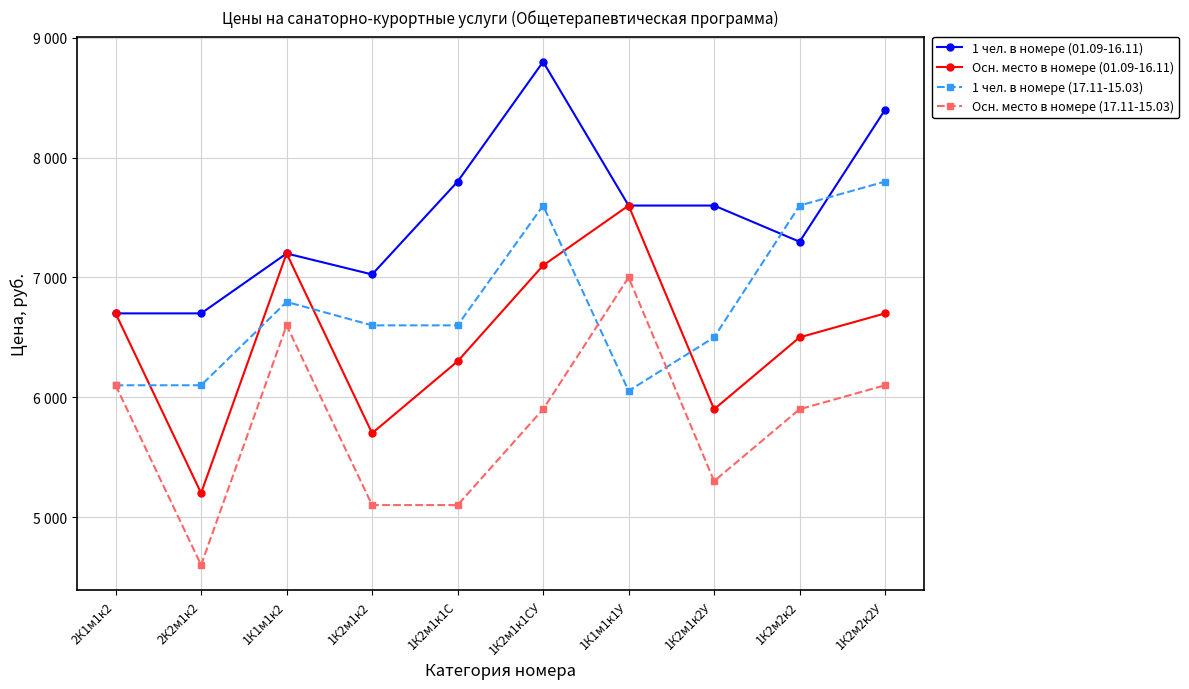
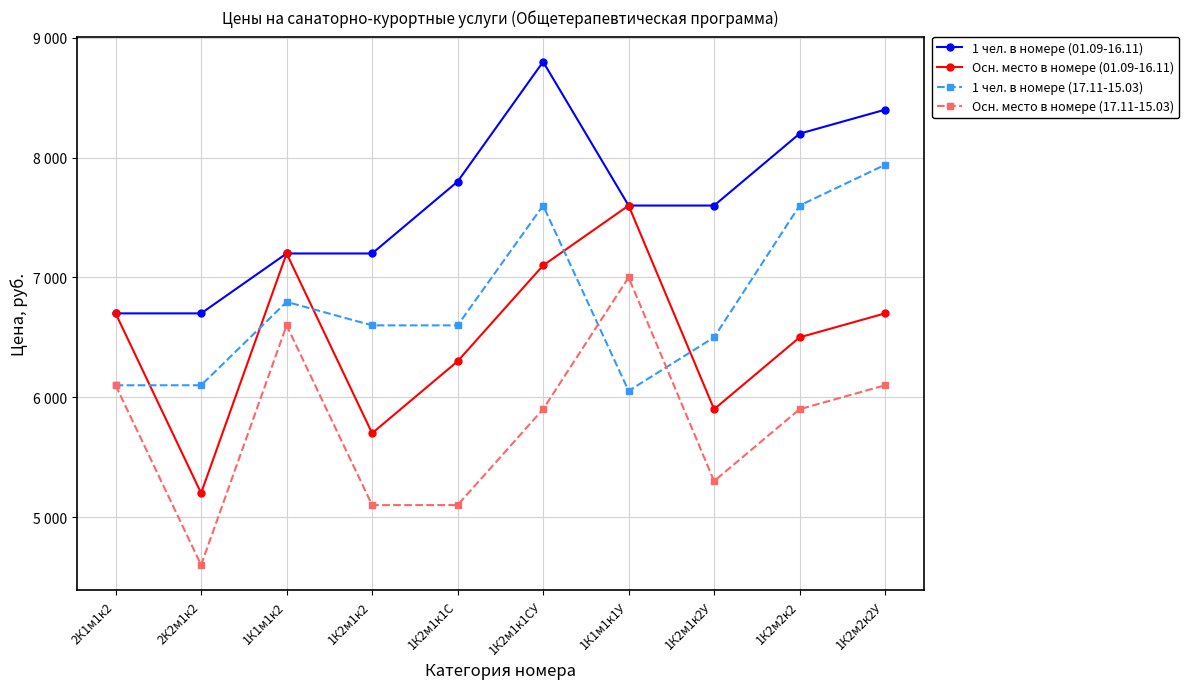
1 чел. в номере (01.09-16.11), 1К2м1к2: 7030 -> 7200
1 чел. в номере (01.09-16.11), 1К2м2к2: 7300 -> 8200
1 чел. в номере (17.11-15.03), 1К2м2к2У: 7800 -> 7940
